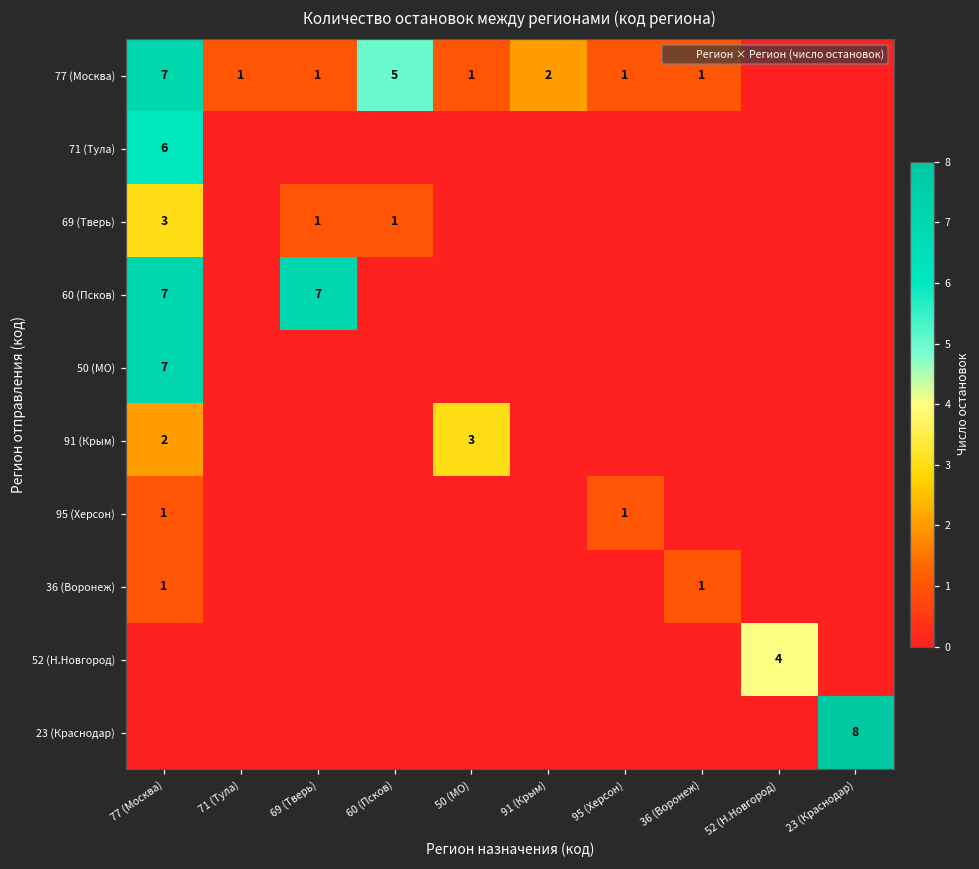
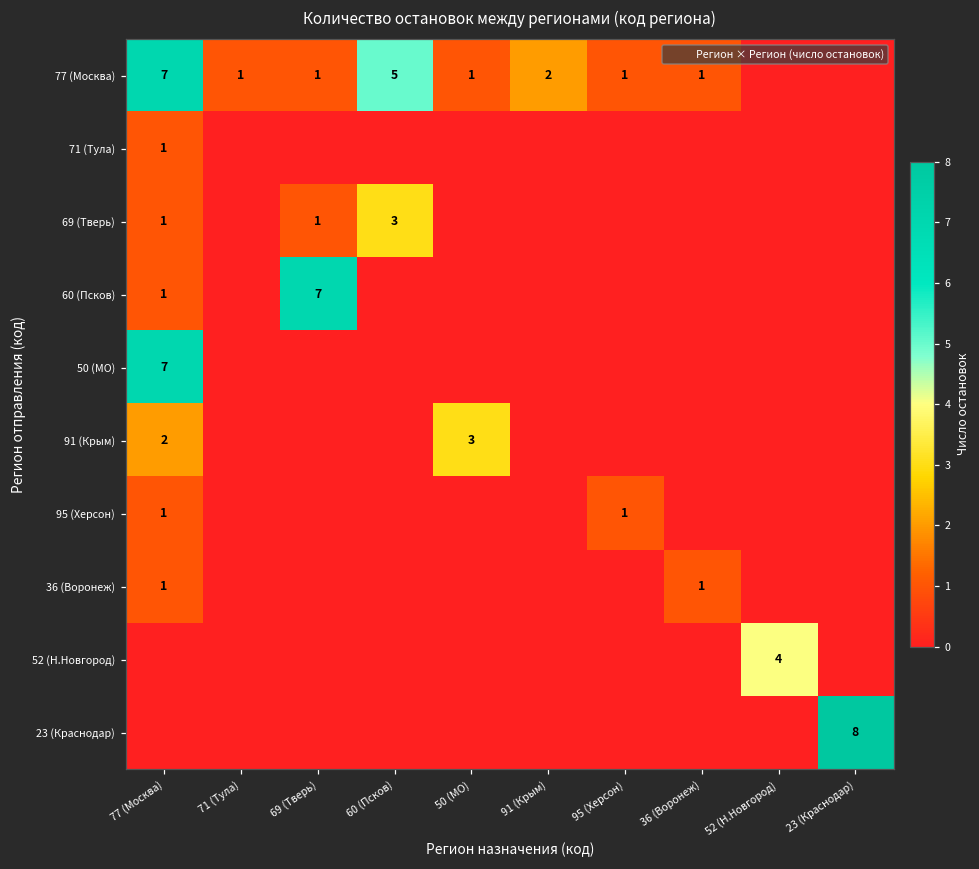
71 (Тула), 77 (Москва): 6 -> 1
69 (Тверь), 77 (Москва): 3 -> 1
69 (Тверь), 60 (Псков): 1 -> 3
60 (Псков), 77 (Москва): 7 -> 1
